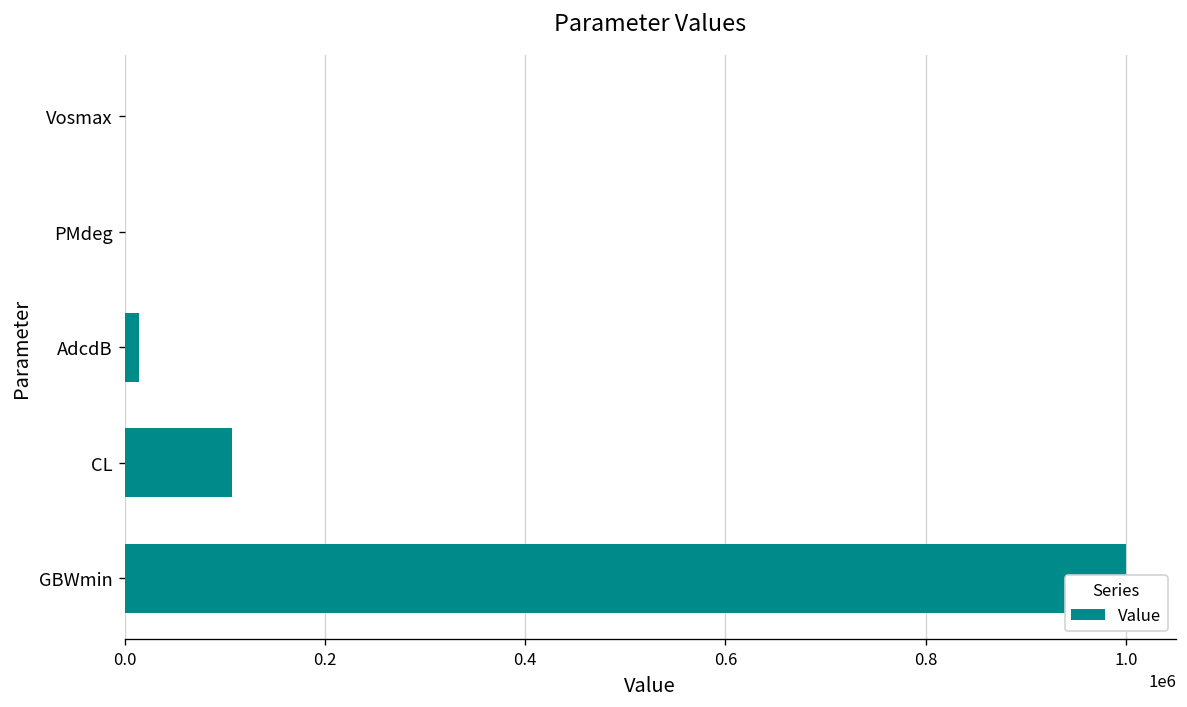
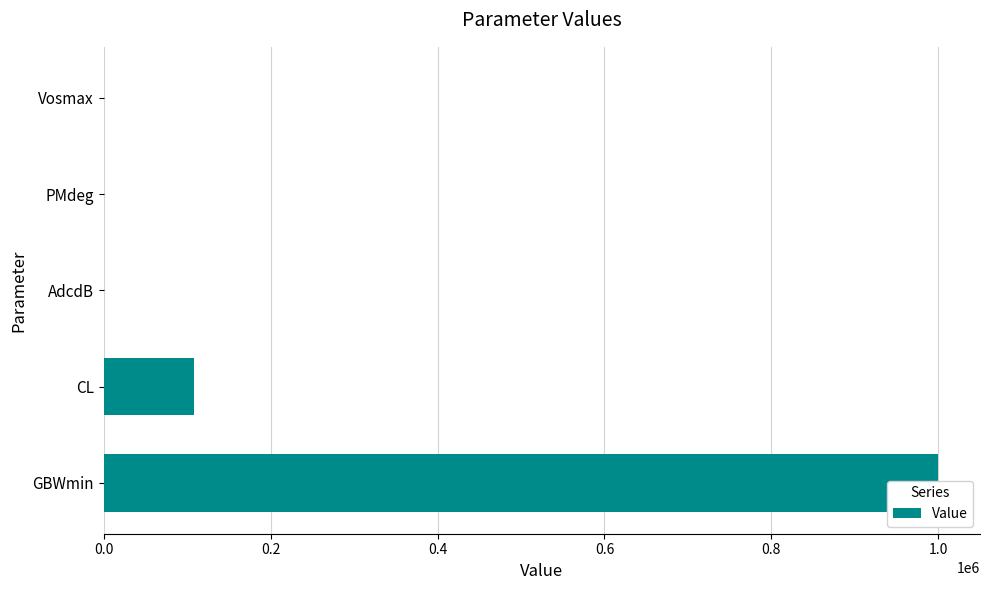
AdcdB: 10000 -> 0
